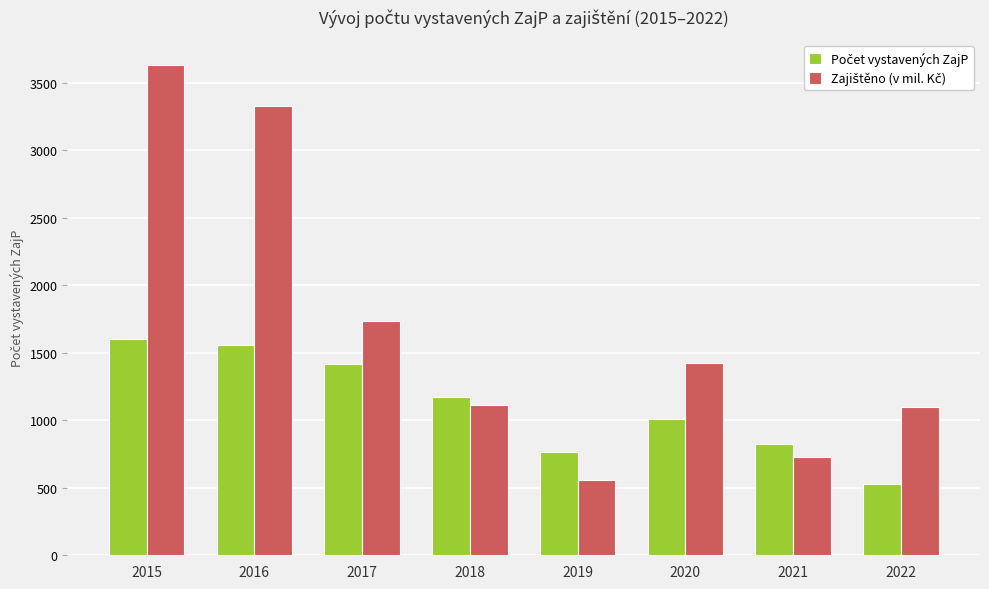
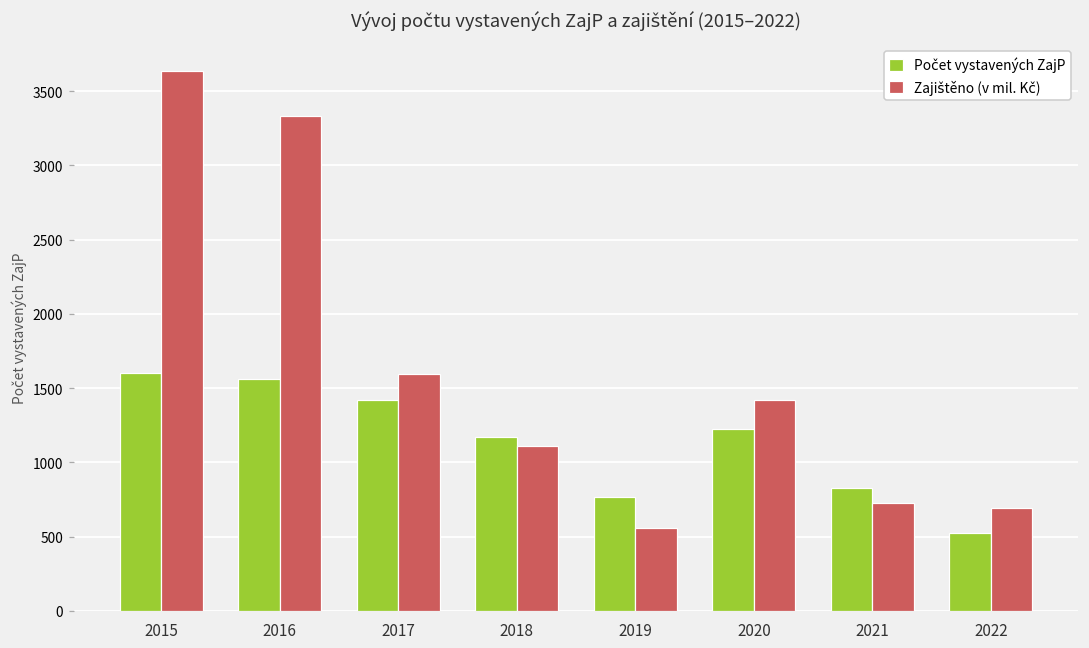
Zajištěno (v mil. Kč), 2017: 1740 -> 1590
Počet vystavených ZajP, 2020: 1010 -> 1230
Zajištěno (v mil. Kč), 2022: 1100 -> 690
